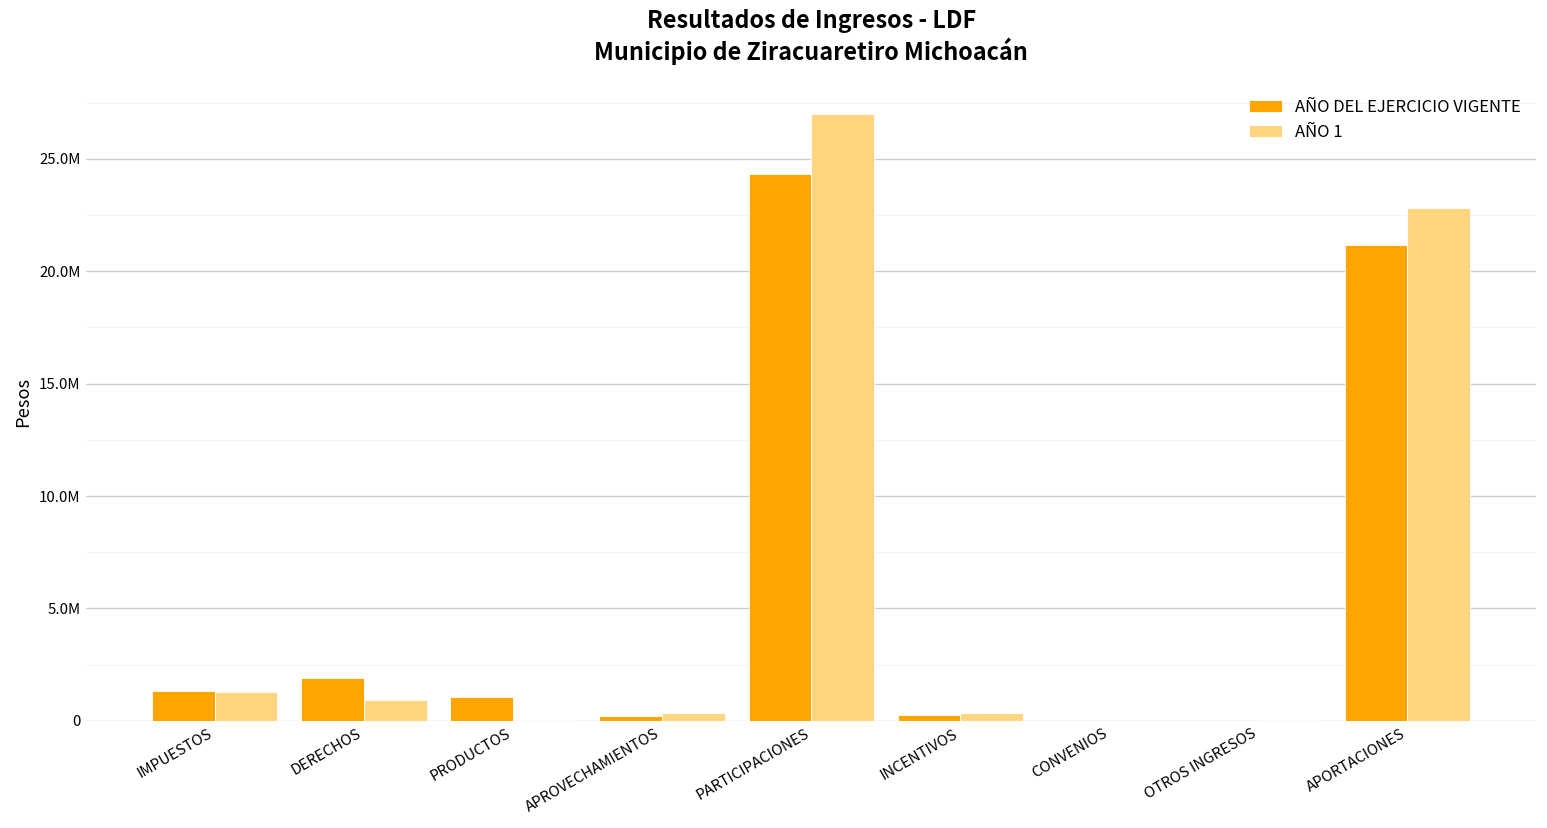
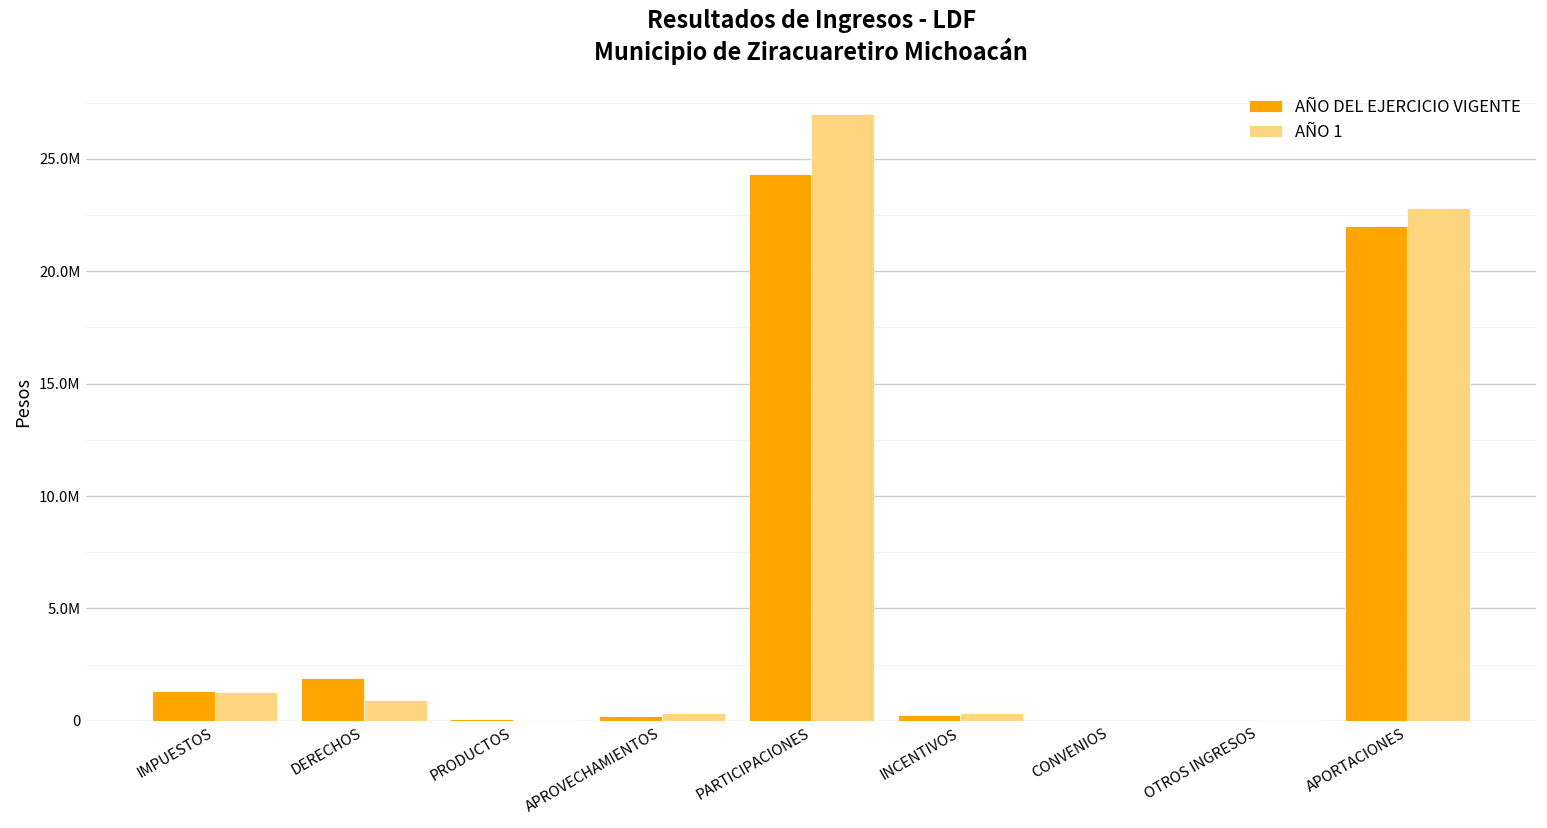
AÑO DEL EJERCICIO VIGENTE, PRODUCTOS: 1100000 -> 100000
AÑO DEL EJERCICIO VIGENTE, APORTACIONES: 21100000 -> 22000000
